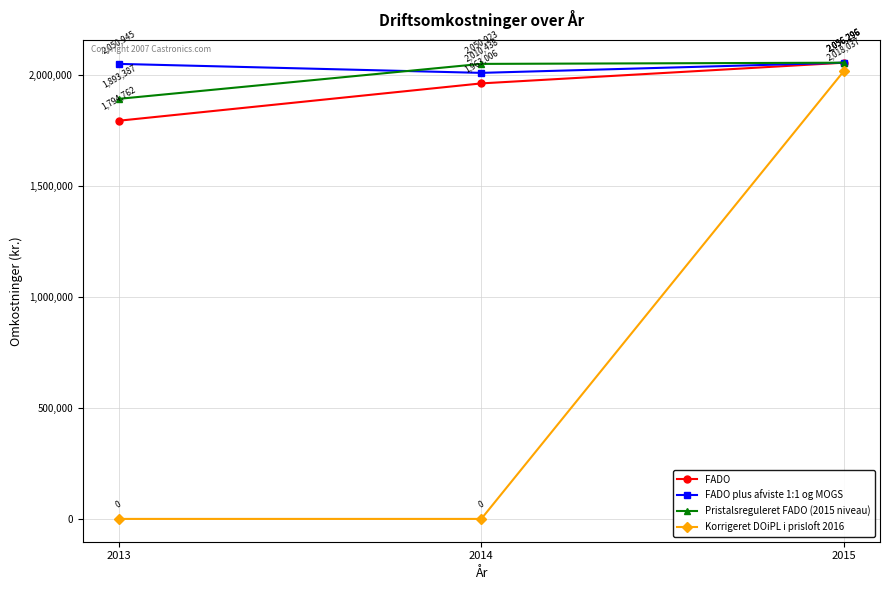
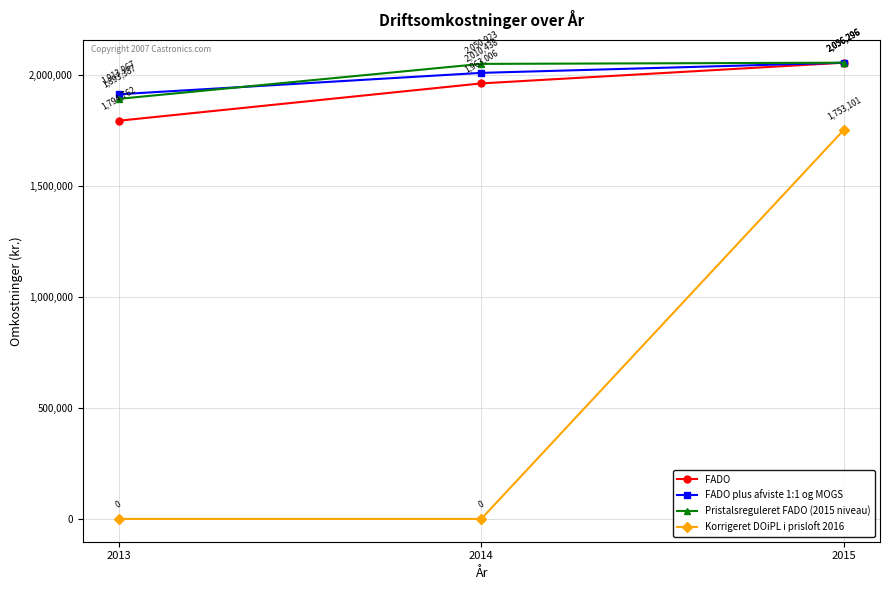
FADO plus afviste 1:1 og MOGS, 2013: 2,050,945 -> 1,913,967
Korrigeret DOiPL i prisloft 2016, 2015: 2,018,037 -> 1,753,101
